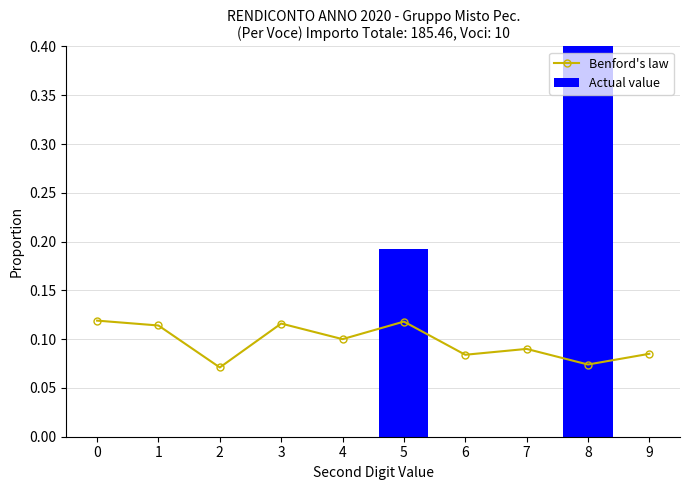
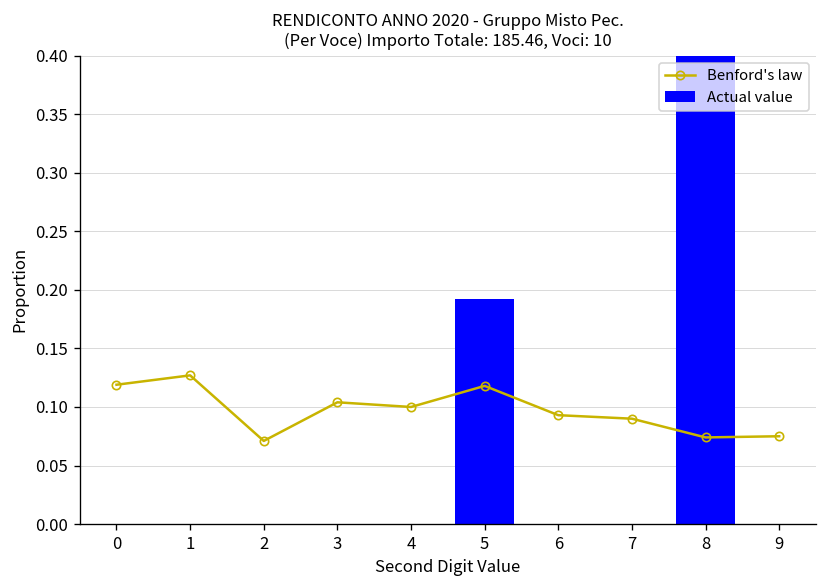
Benford's law, 1: 0.11 -> 0.13
Benford's law, 3: 0.12 -> 0.10
Benford's law, 6: 0.08 -> 0.09
Benford's law, 9: 0.09 -> 0.08
